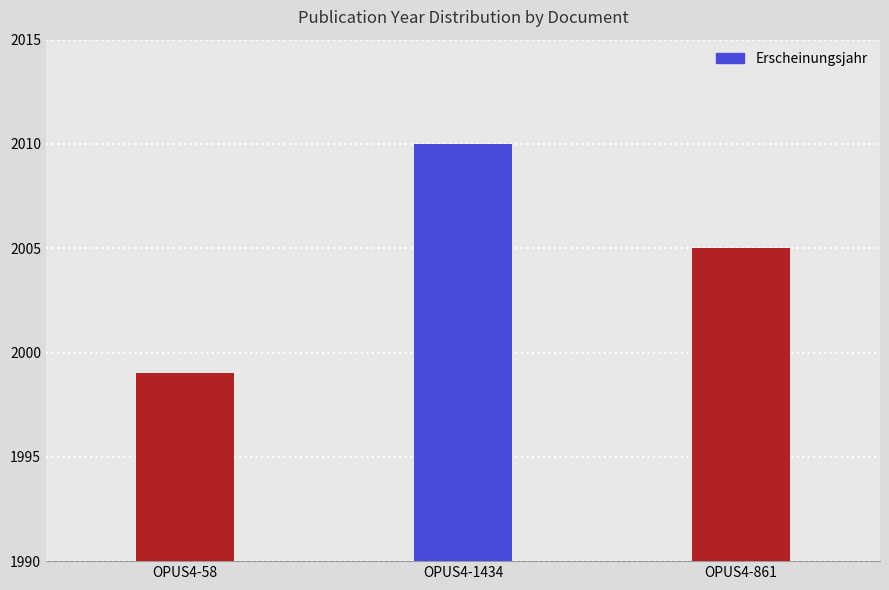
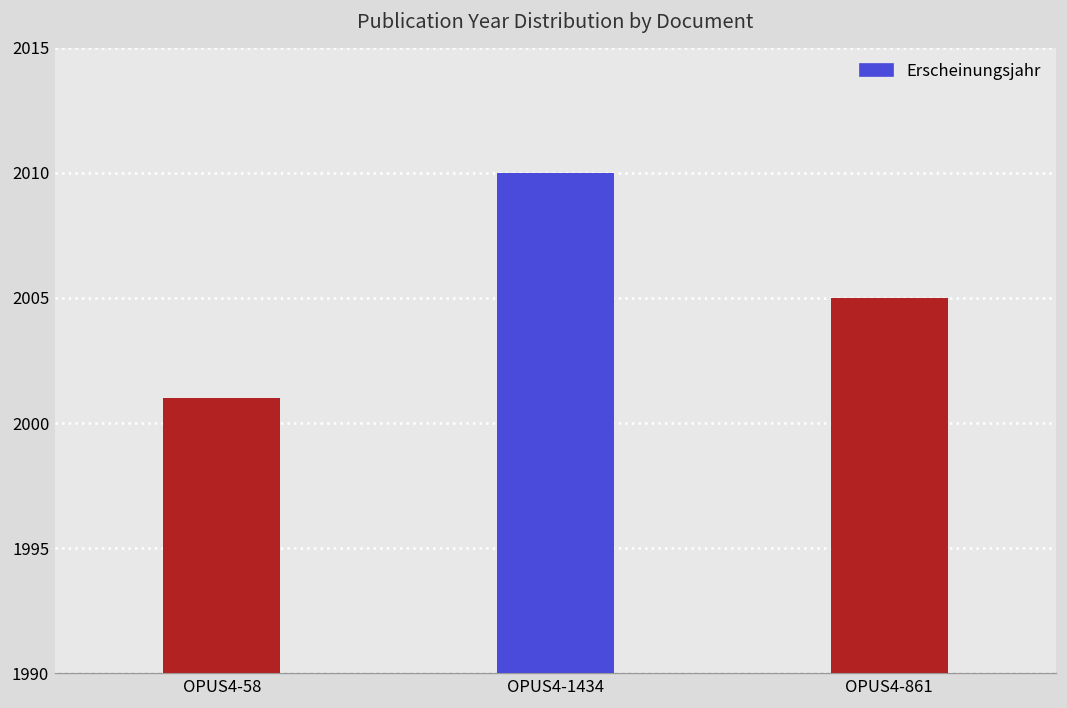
OPUS4-58: 1999 -> 2001
